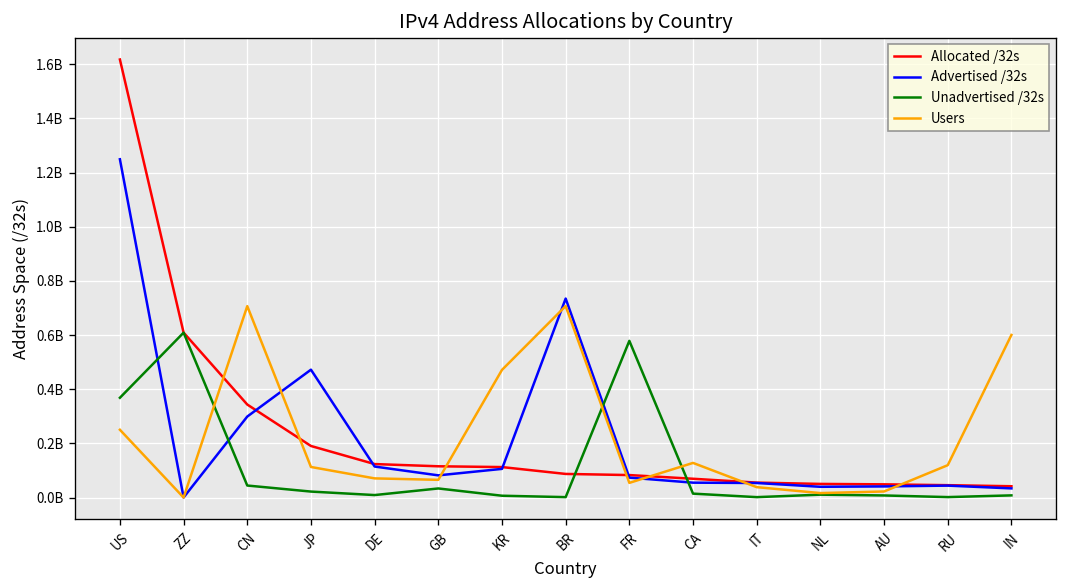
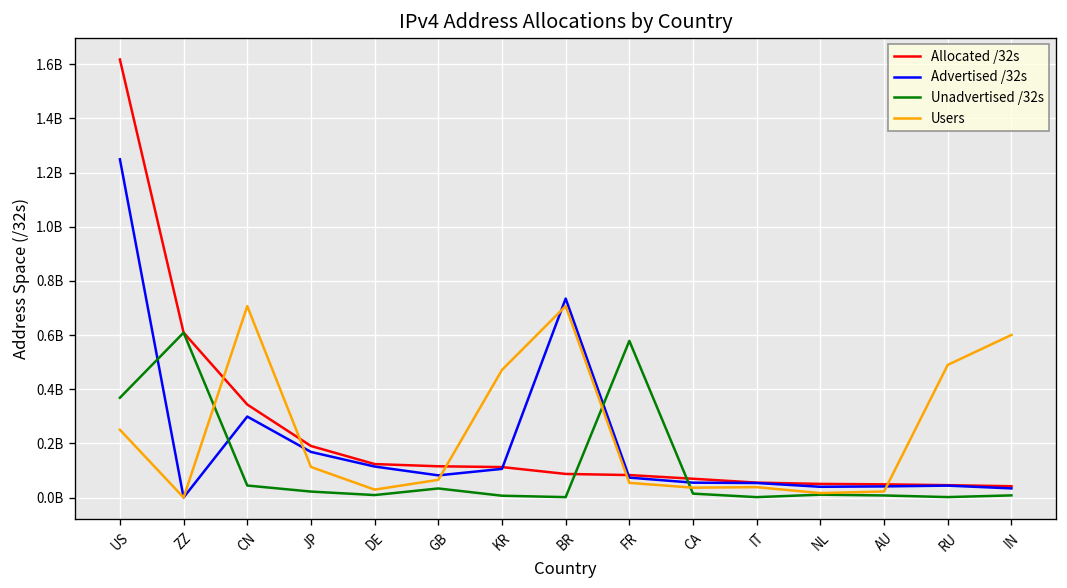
Advertised /32s, JP: 470000000 -> 170000000
Users, DE: 70000000 -> 30000000
Users, CA: 130000000 -> 40000000
Users, RU: 120000000 -> 490000000
